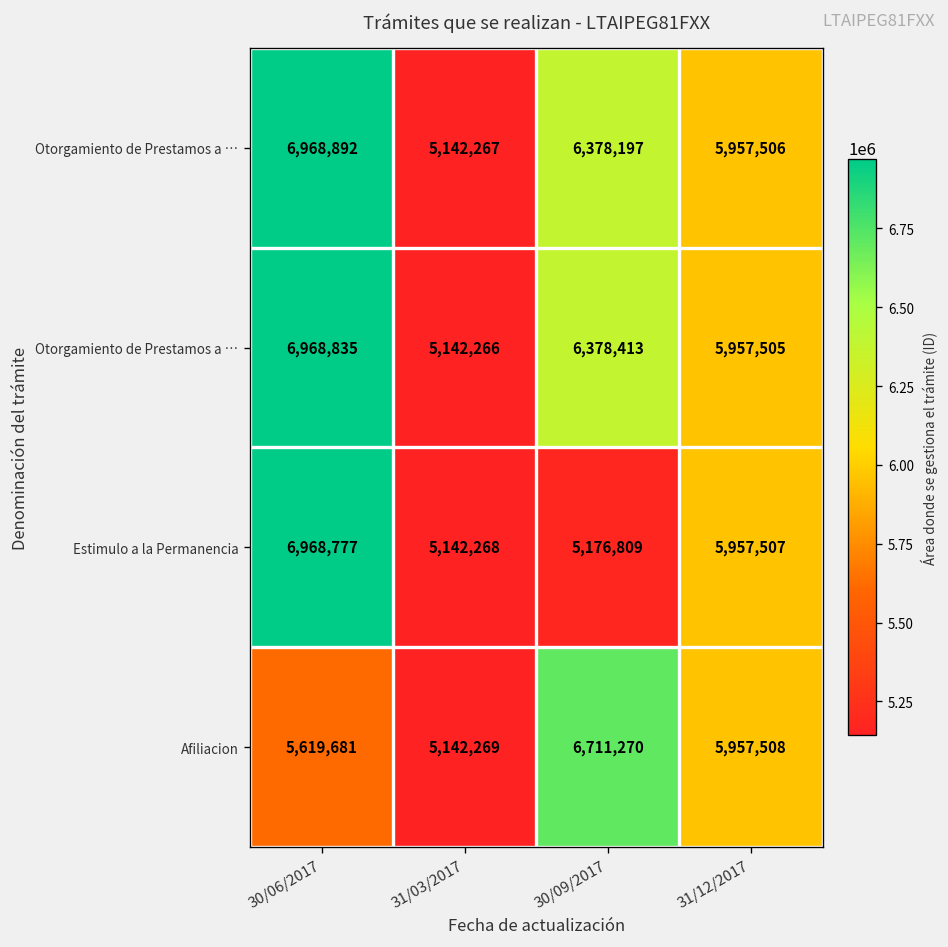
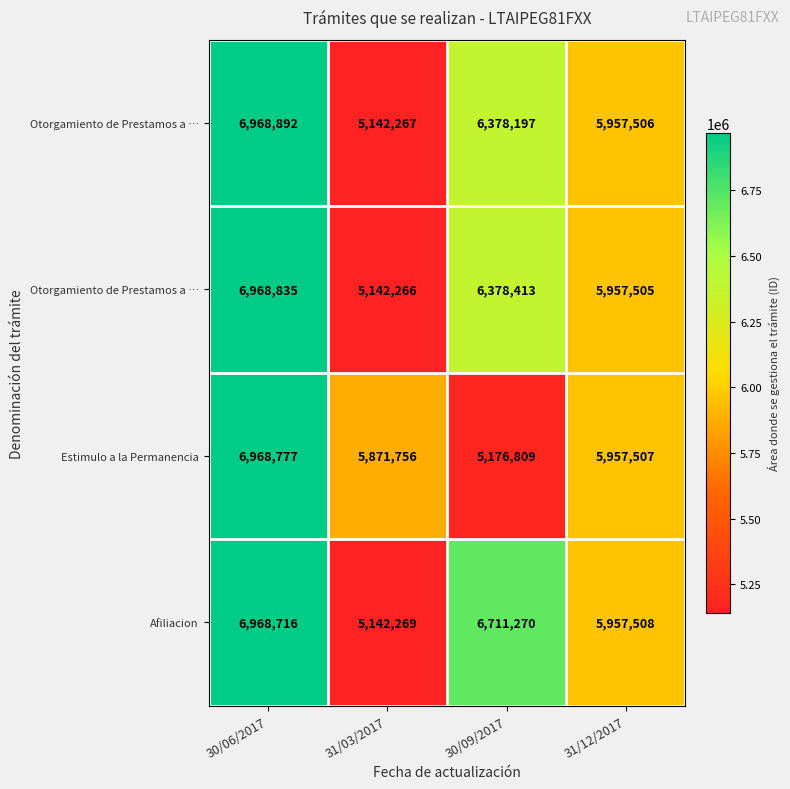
Estimulo a la Permanencia, 31/03/2017: 5,142,268 -> 5,871,756
Afiliacion, 30/06/2017: 5,619,681 -> 6,968,716
